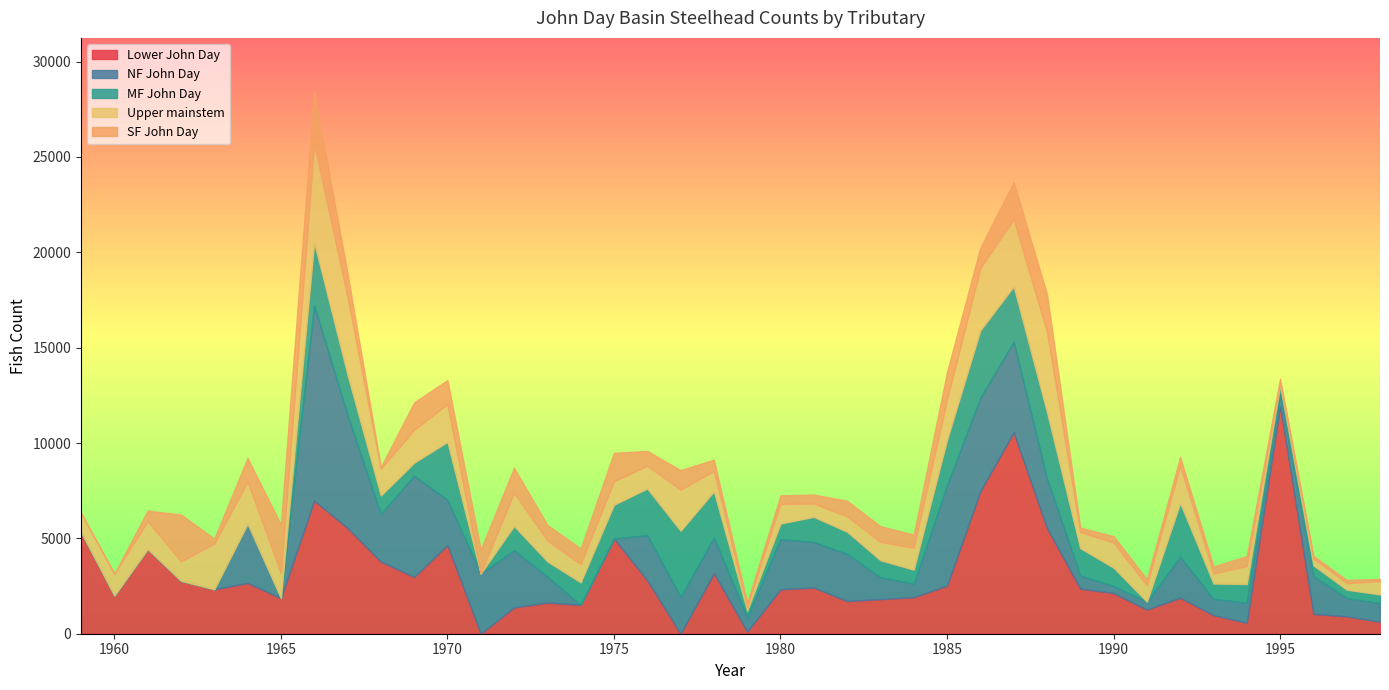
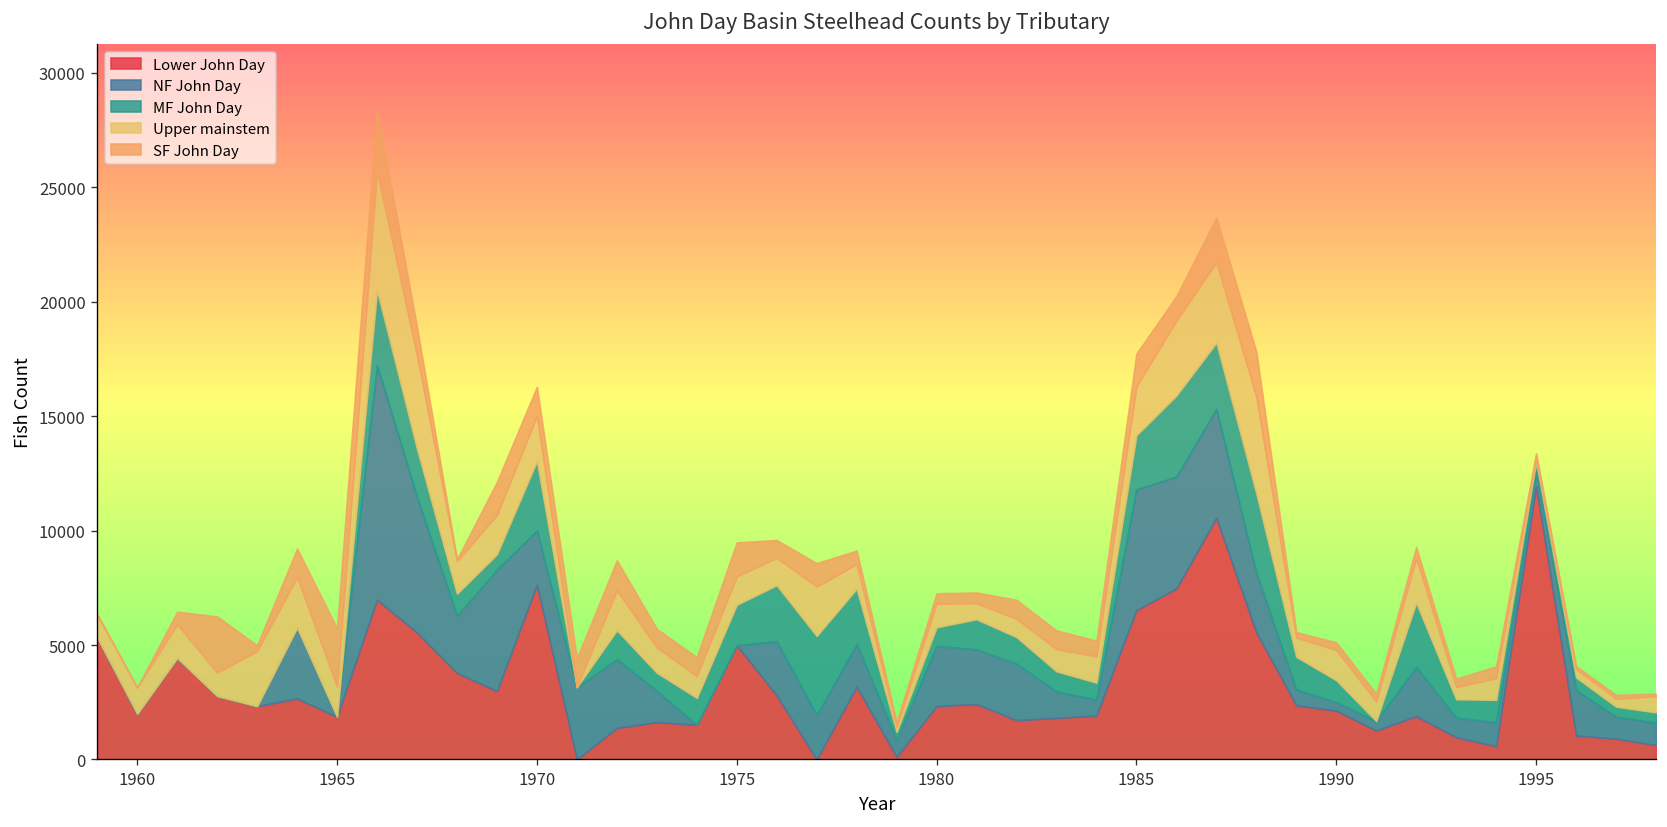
Lower John Day, 1970: 4600 -> 7600
Lower John Day, 1985: 2500 -> 6500
